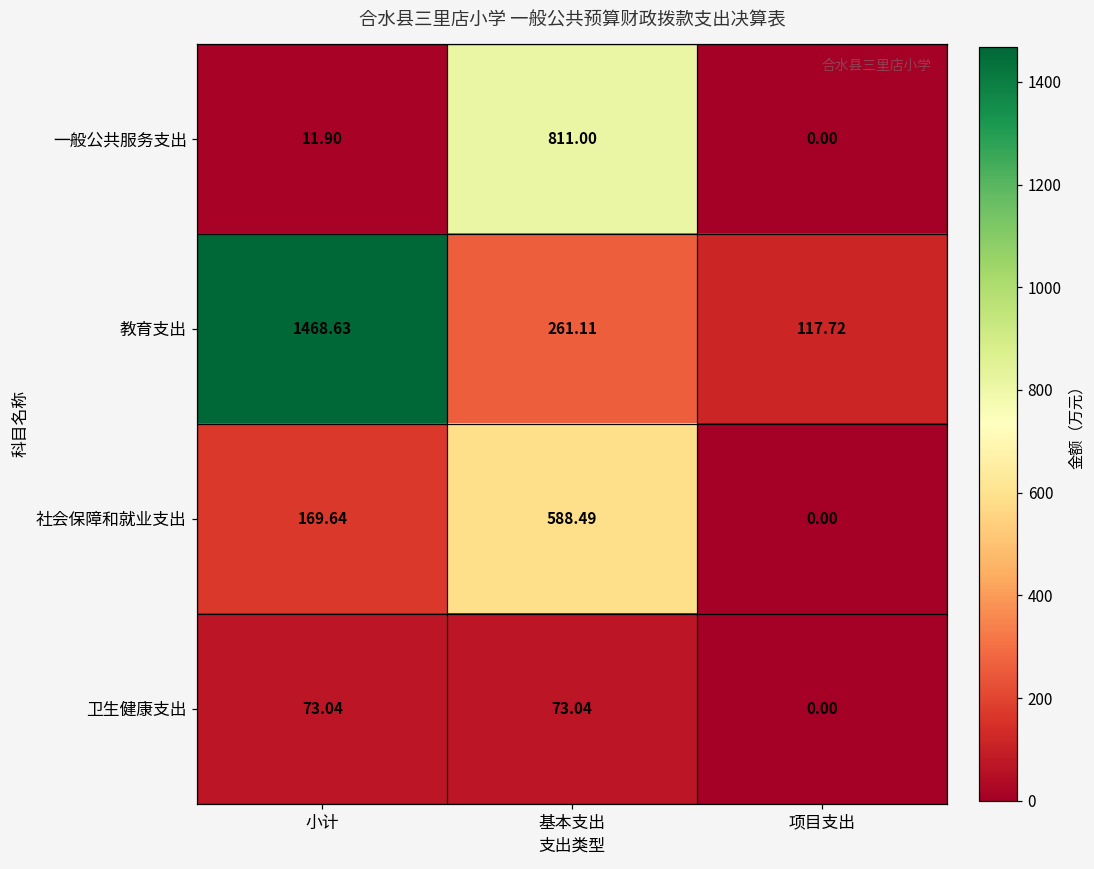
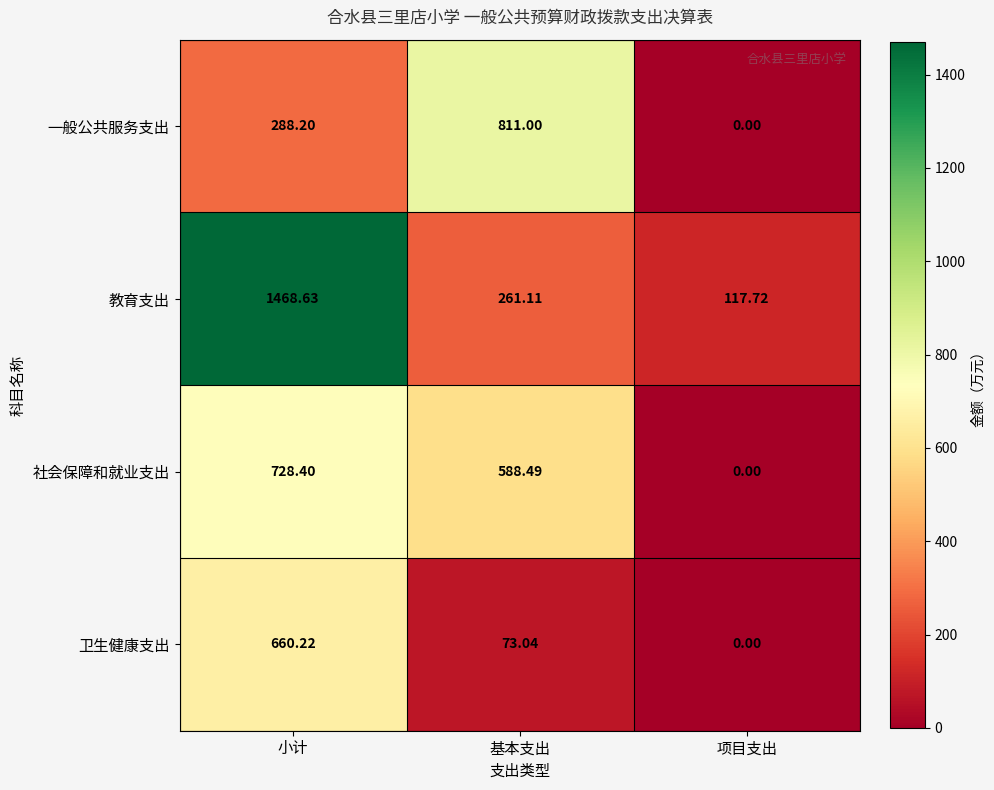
一般公共服务支出, 小计: 11.90 -> 288.20
社会保障和就业支出, 小计: 169.64 -> 728.40
卫生健康支出, 小计: 73.04 -> 660.22
